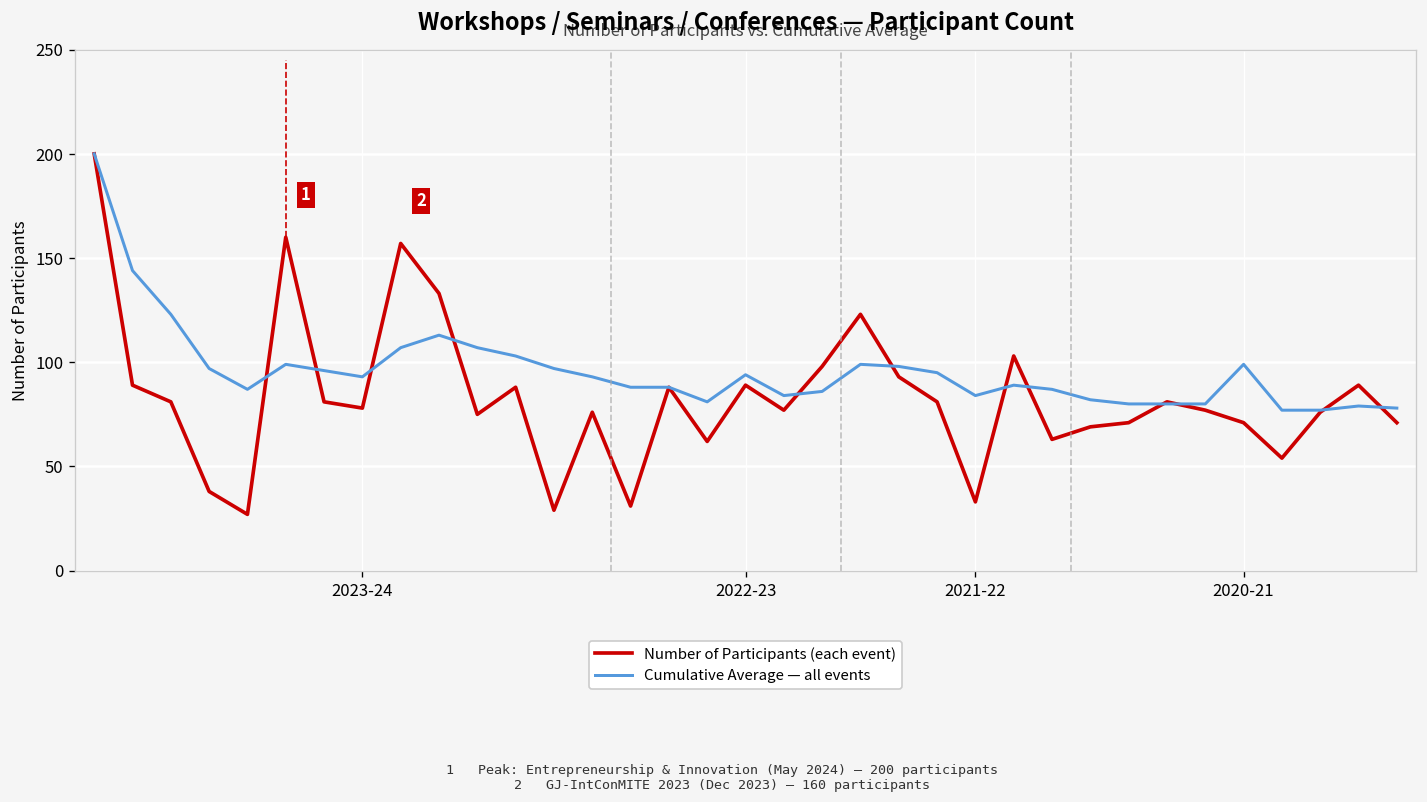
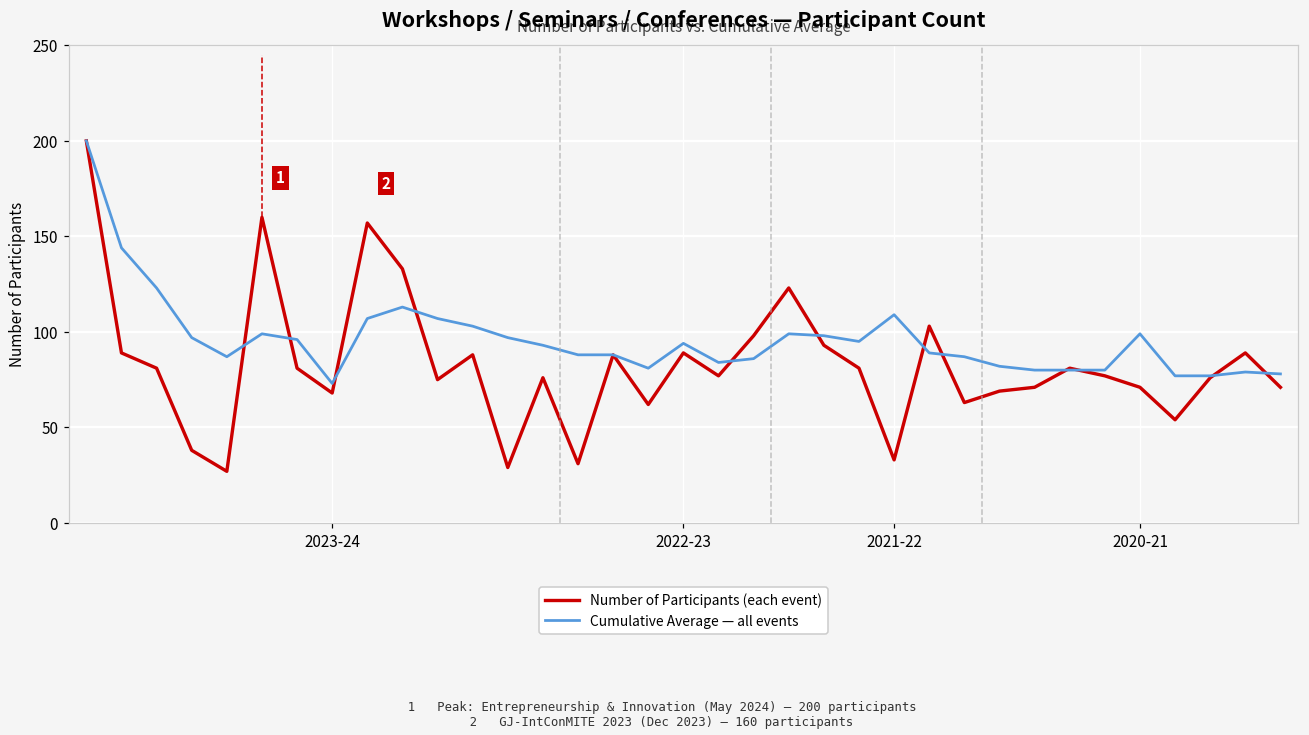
Number of Participants (each event), 2023-24: 78 -> 68
Cumulative Average — all events, 2023-24: 93 -> 73
Cumulative Average — all events, 2021-22: 84 -> 109
